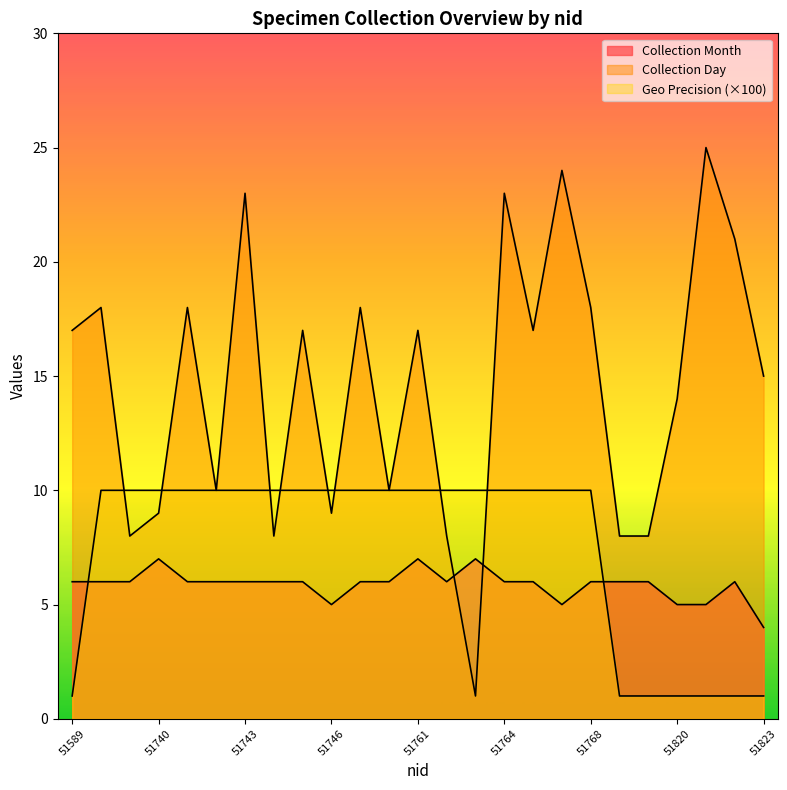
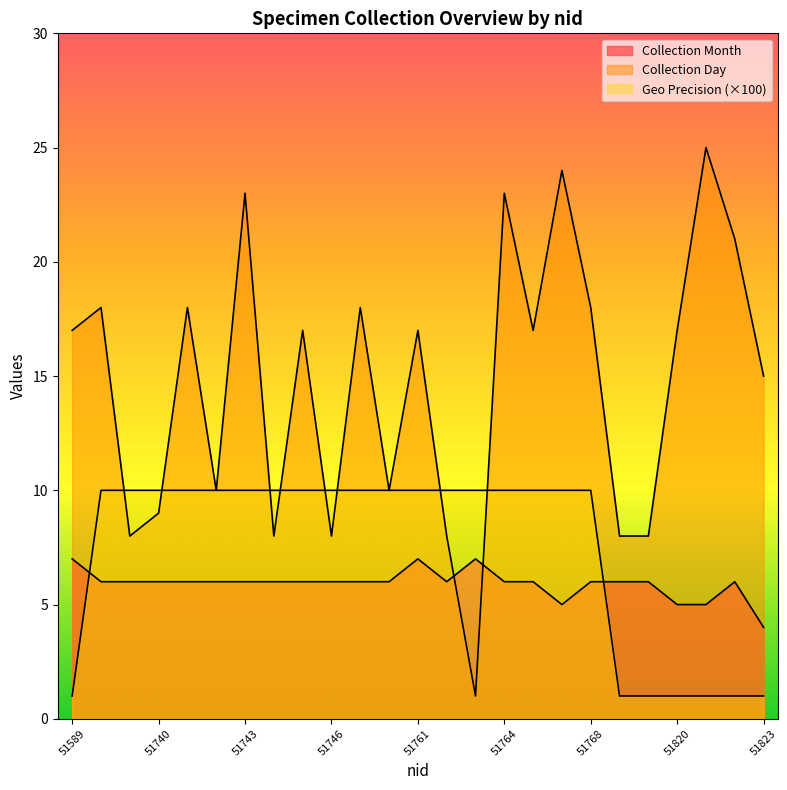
Collection Month, 51589: 6 -> 7
Collection Month, 51740: 7 -> 6
Collection Month, 51746: 5 -> 6
Collection Day, 51746: 9 -> 8
Collection Day, 51820: 14 -> 17
